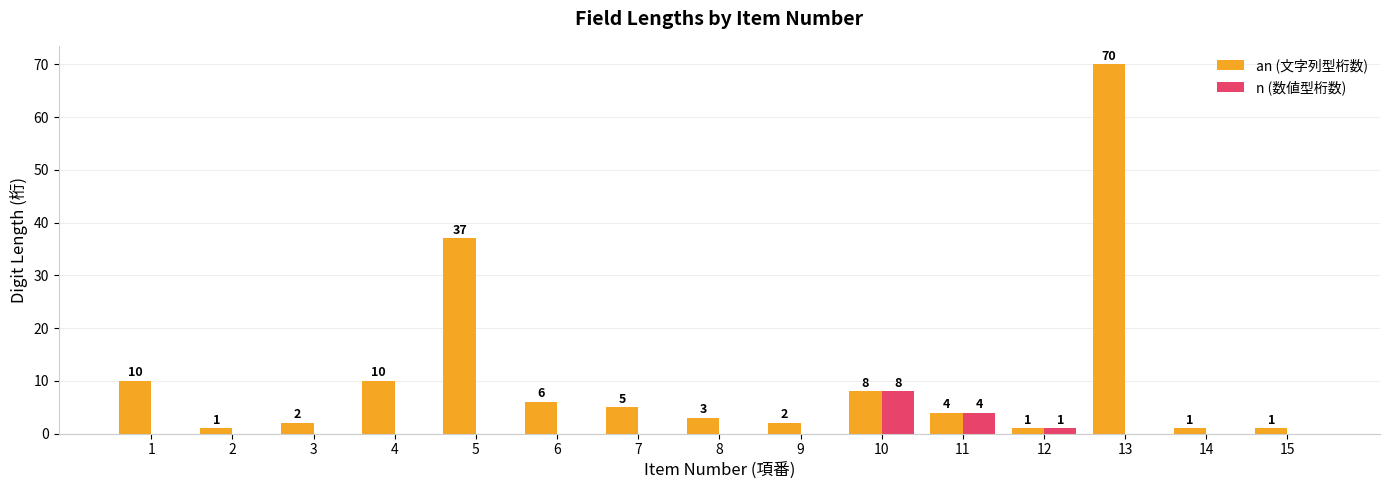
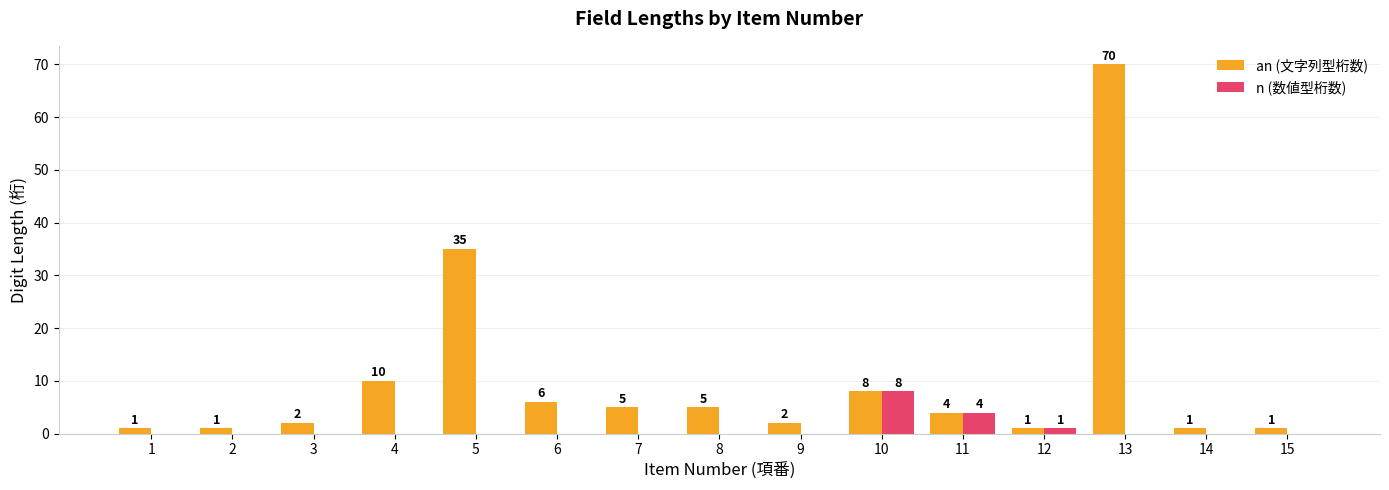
an (文字列型桁数), 1: 10 -> 1
an (文字列型桁数), 5: 37 -> 35
an (文字列型桁数), 8: 3 -> 5
